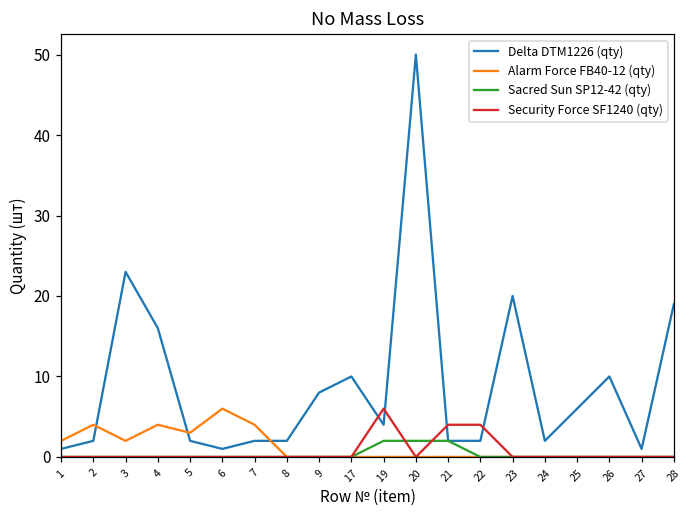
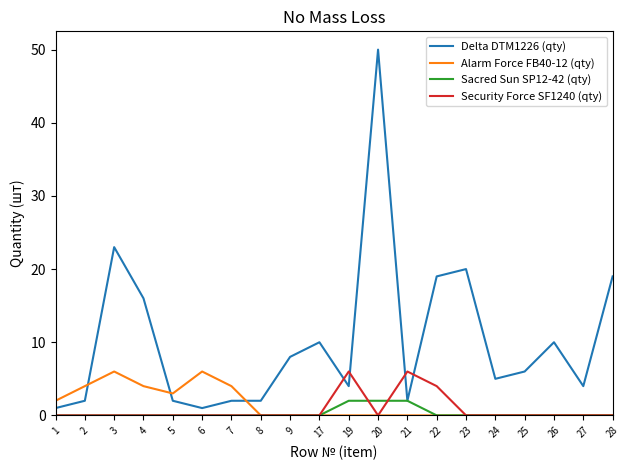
Alarm Force FB40-12 (qty), 3: 2 -> 6
Security Force SF1240 (qty), 21: 4 -> 6
Delta DTM1226 (qty), 22: 2 -> 19
Delta DTM1226 (qty), 24: 2 -> 5
Delta DTM1226 (qty), 27: 1 -> 4
